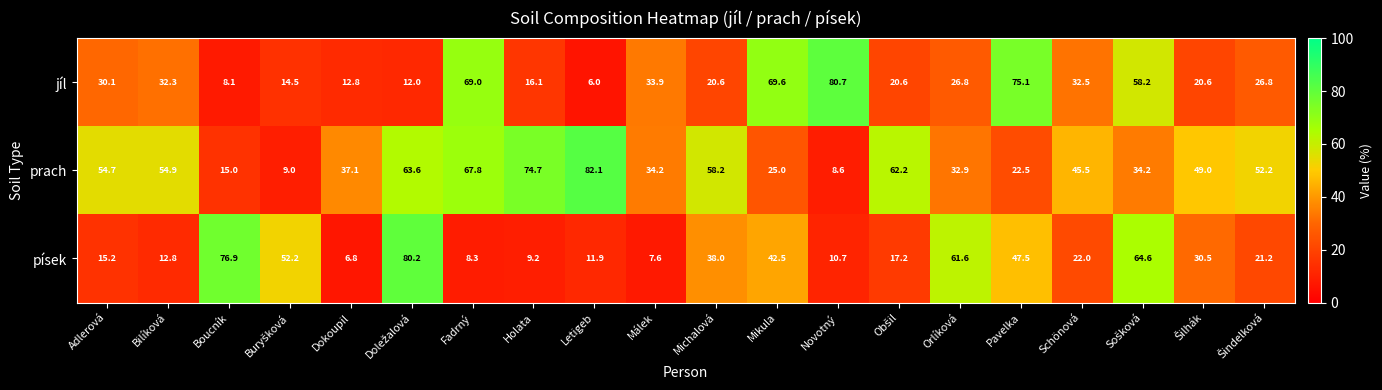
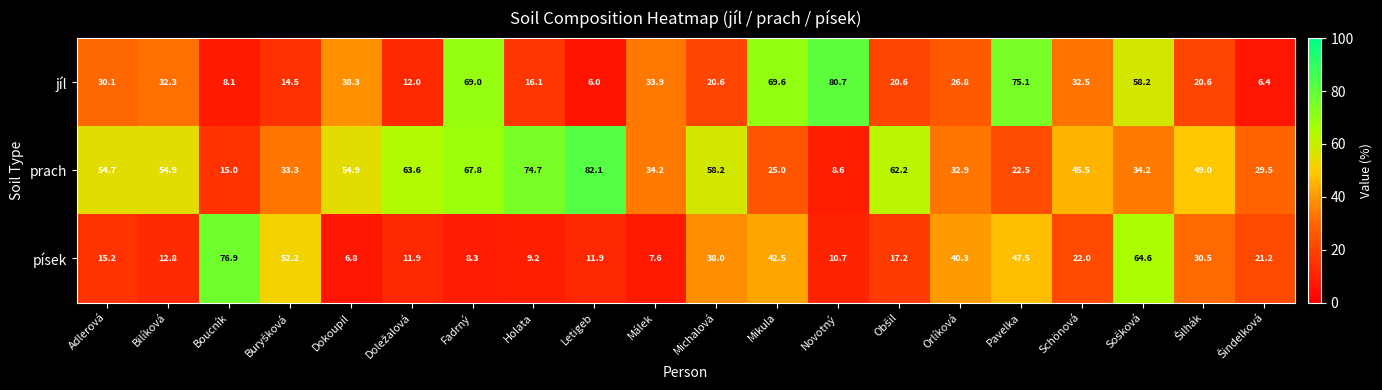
jíl, Dokoupil: 12.8 -> 38.3
jíl, Šindelková: 26.8 -> 6.4
prach, Buryšková: 9.0 -> 33.3
prach, Dokoupil: 37.1 -> 54.9
prach, Šindelková: 52.2 -> 29.5
písek, Doležalová: 80.2 -> 11.9
písek, Orlíková: 61.6 -> 40.3
